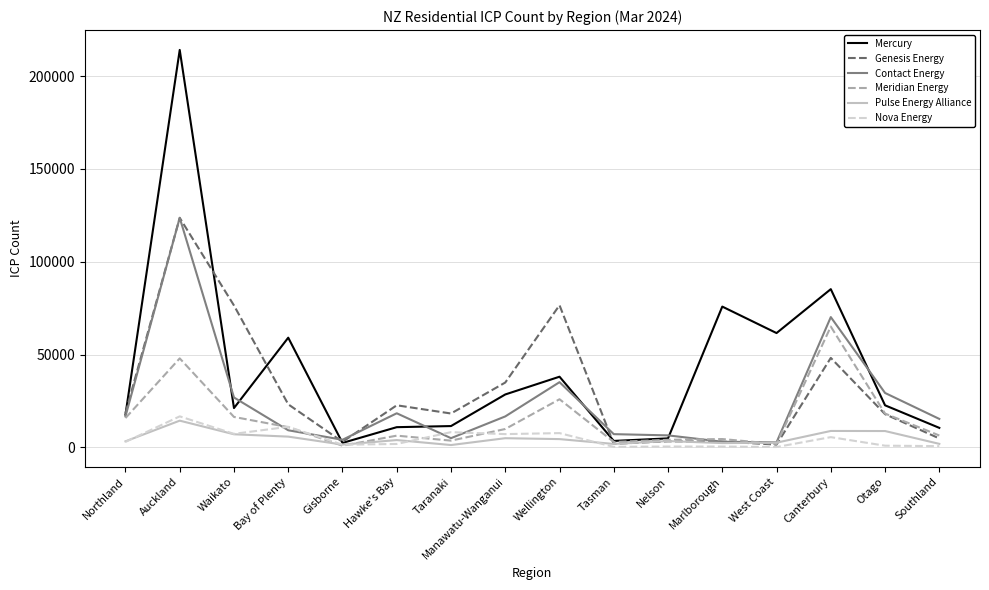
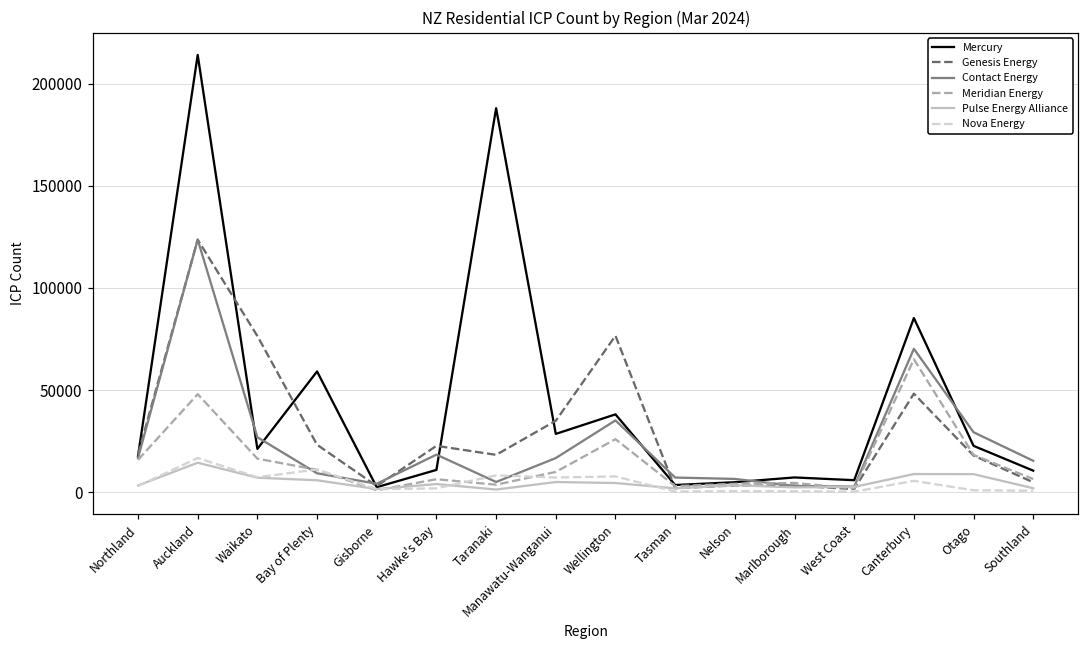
Mercury, Taranaki: 12000 -> 188000
Mercury, Marlborough: 76000 -> 7000
Mercury, West Coast: 62000 -> 6000
